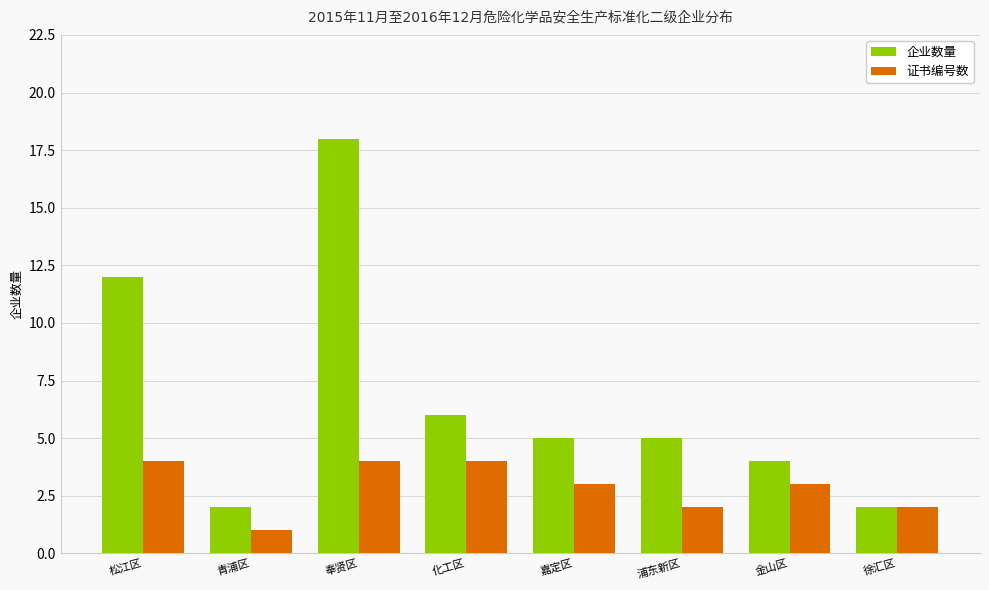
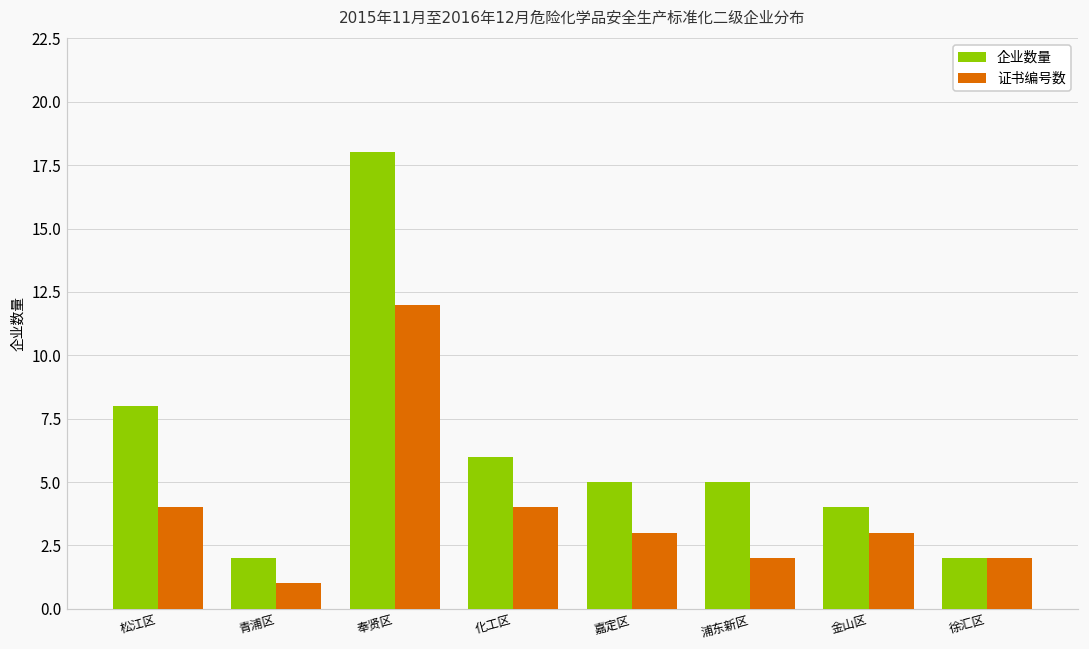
企业数量, 松江区: 12 -> 8
证书编号数, 奉贤区: 4 -> 12
